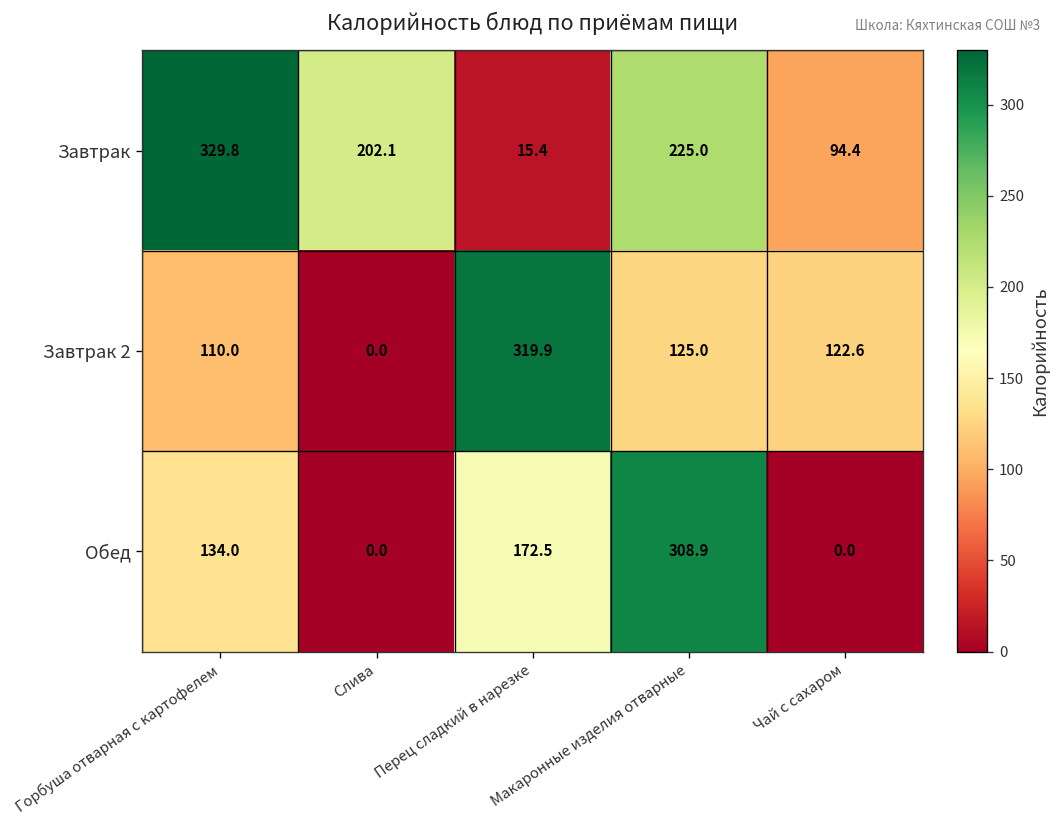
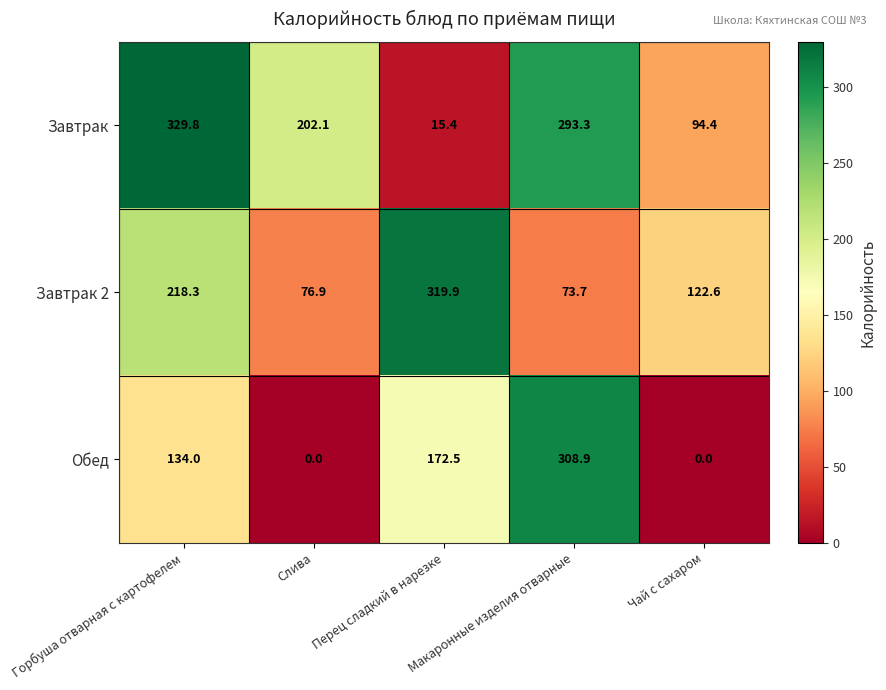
Завтрак, Макаронные изделия отварные: 225.0 -> 293.3
Завтрак 2, Горбуша отварная с картофелем: 110.0 -> 218.3
Завтрак 2, Слива: 0.0 -> 76.9
Завтрак 2, Макаронные изделия отварные: 125.0 -> 73.7
